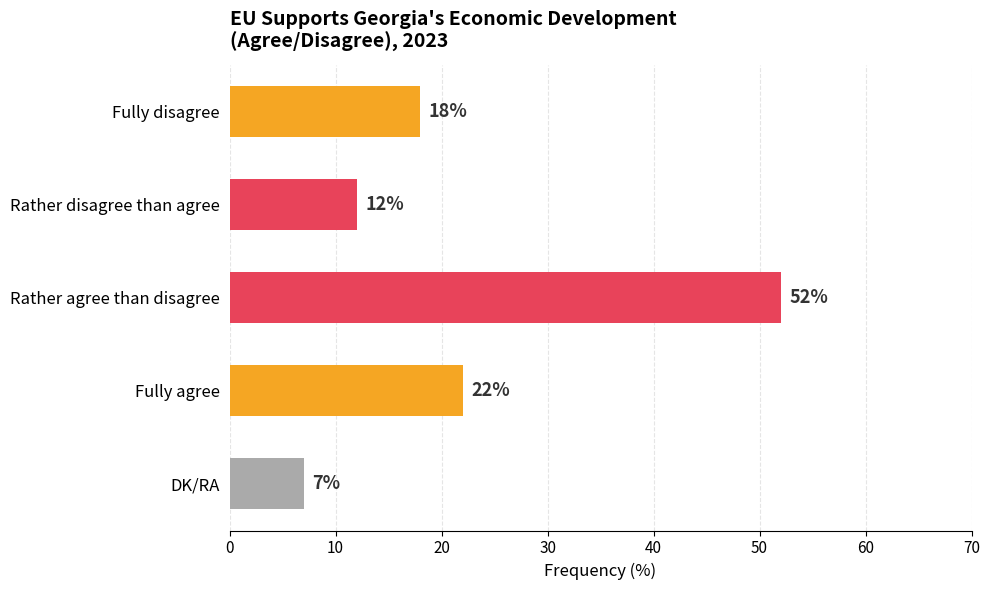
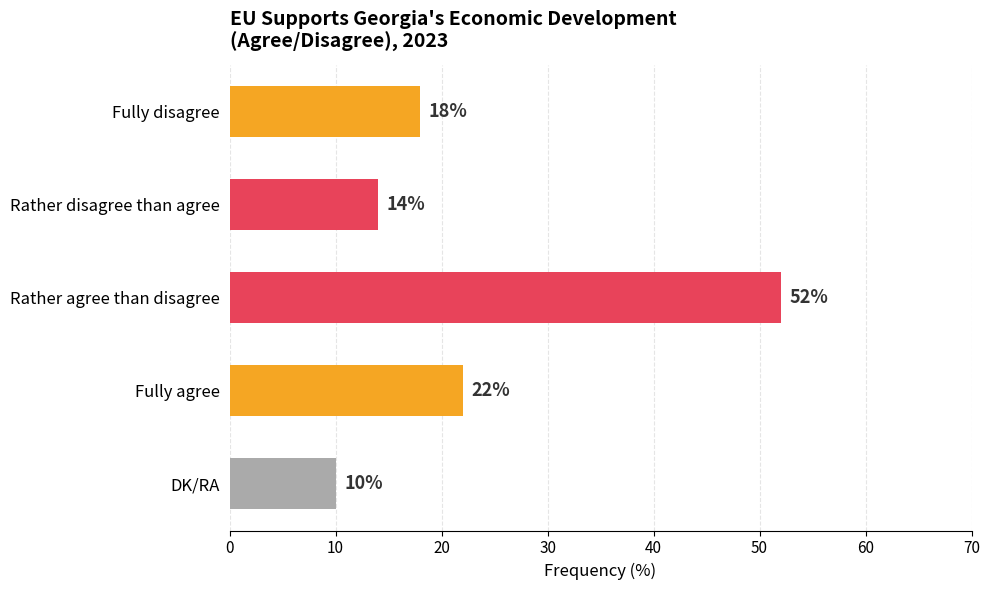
Rather disagree than agree: 12% -> 14%
DK/RA: 7% -> 10%
